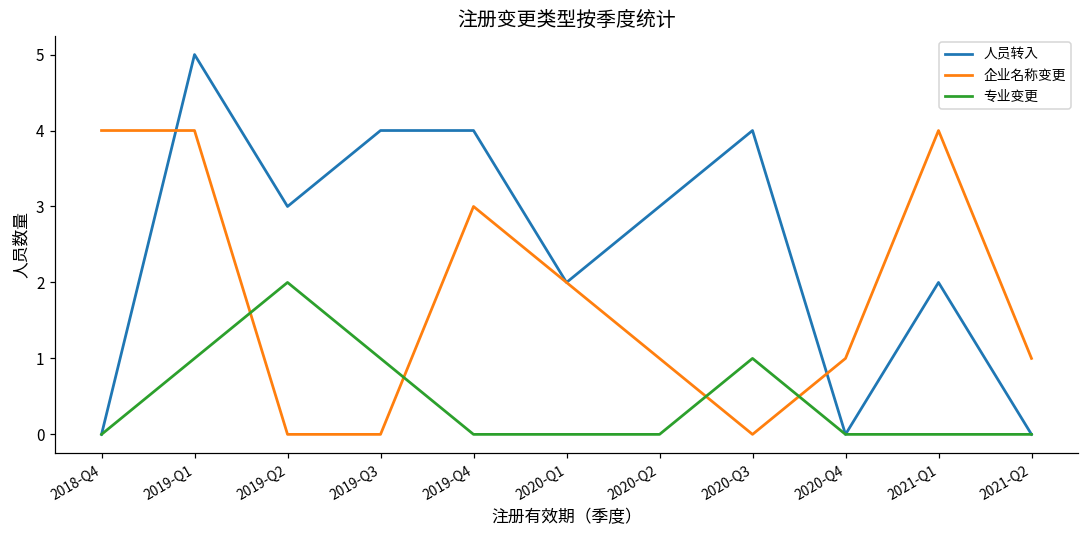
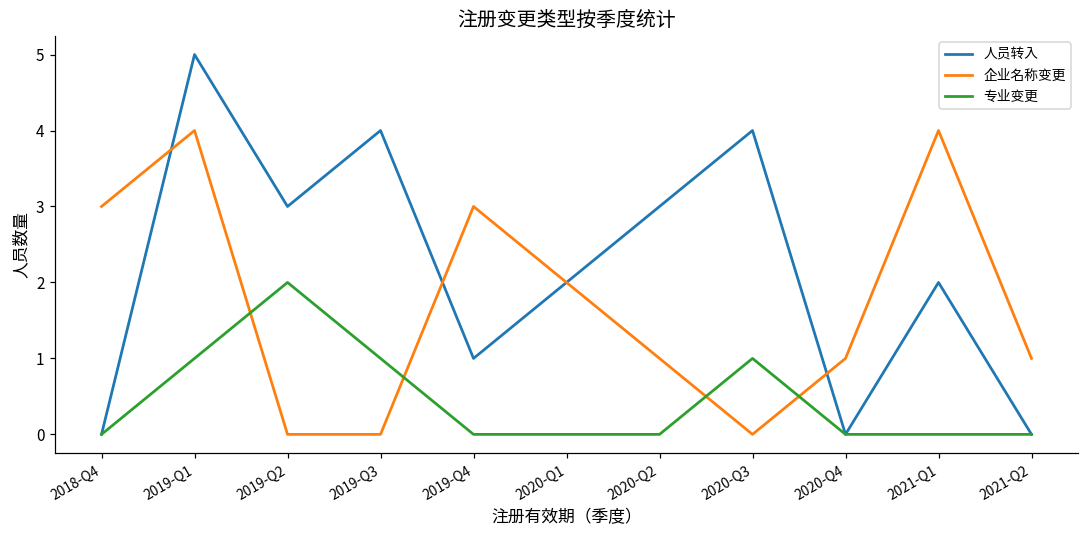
企业名称变更, 2018-Q4: 4 -> 3
人员转入, 2019-Q4: 4 -> 1
